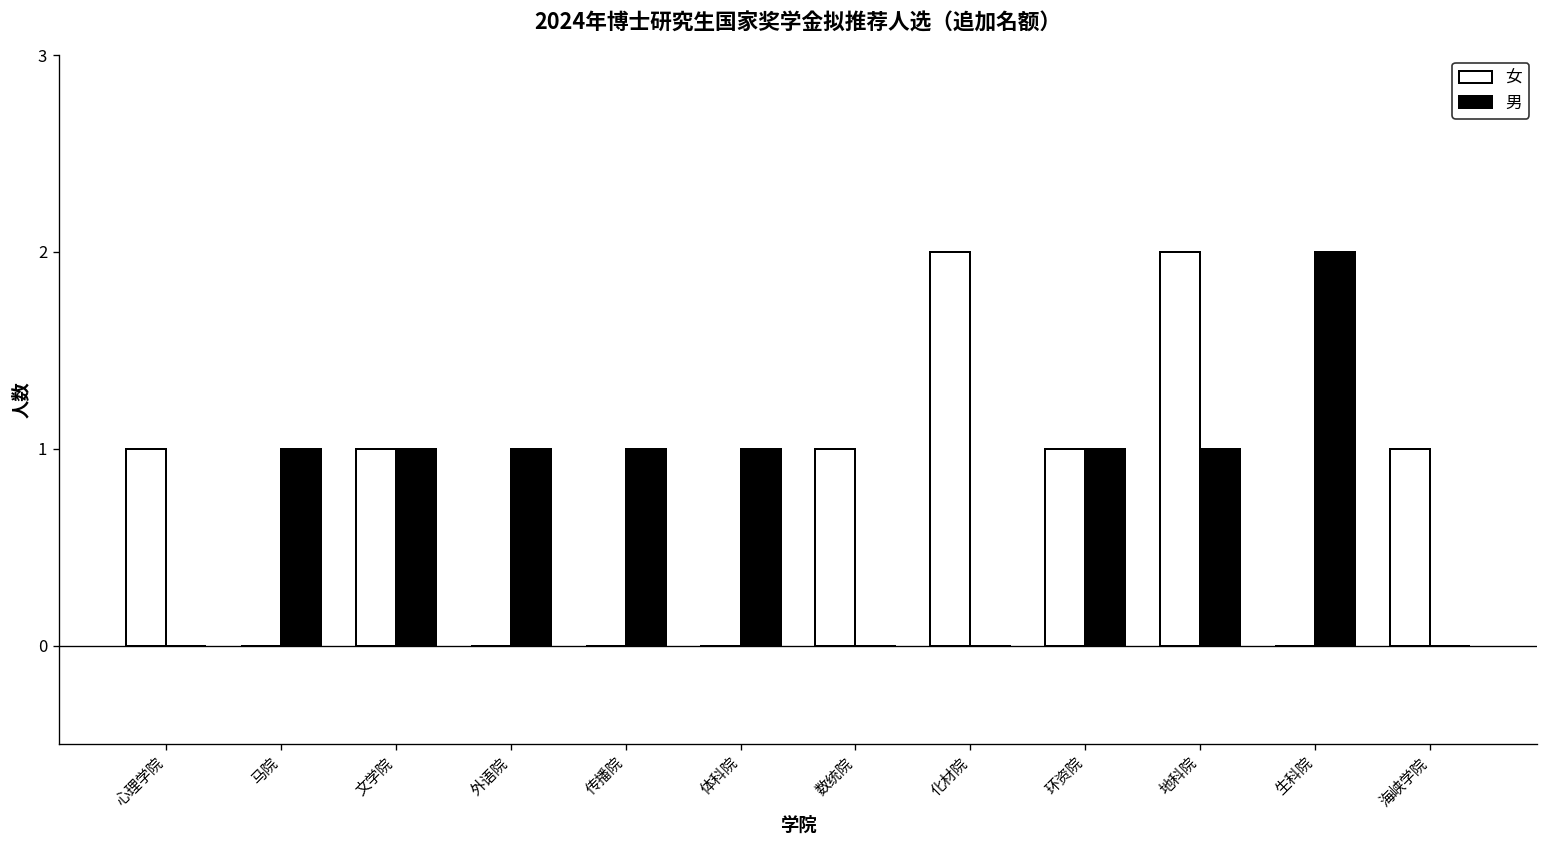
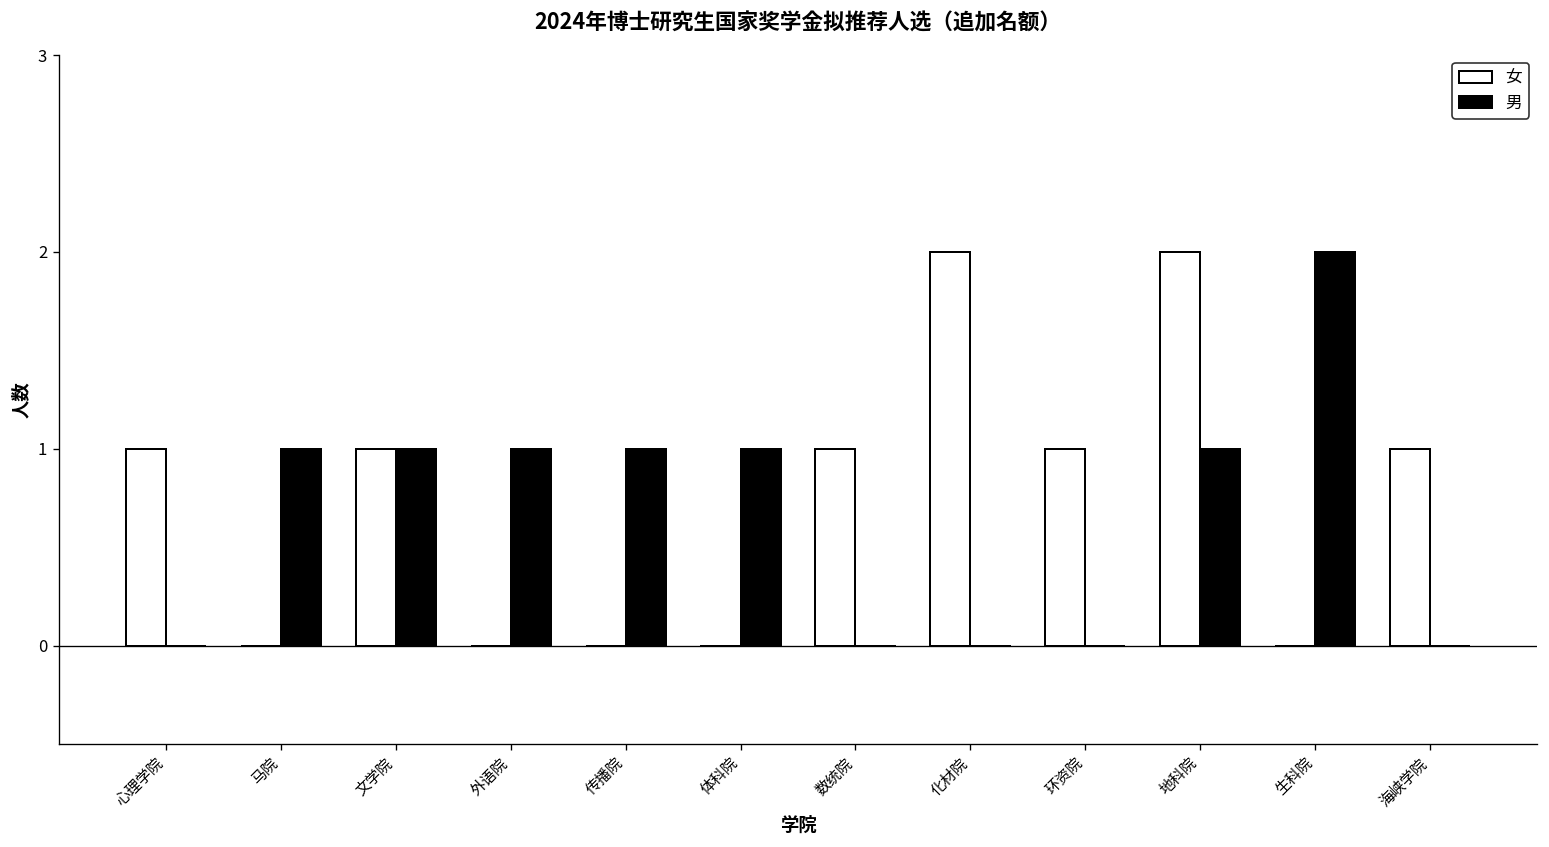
男, 环资院: 1 -> 0
